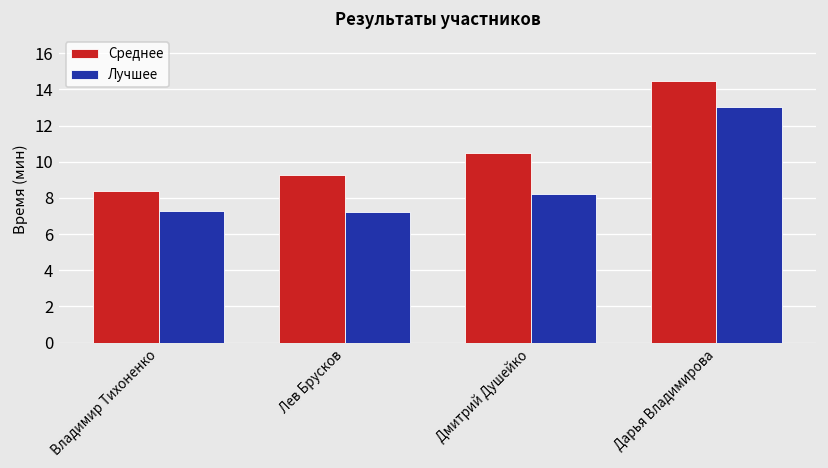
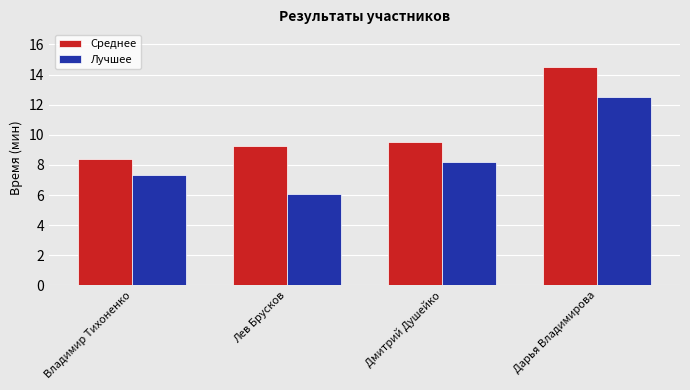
Лучшее, Лев Брусков: 7.2 -> 6.1
Среднее, Дмитрий Душейко: 10.5 -> 9.5
Лучшее, Дарья Владимирова: 13.0 -> 12.5
